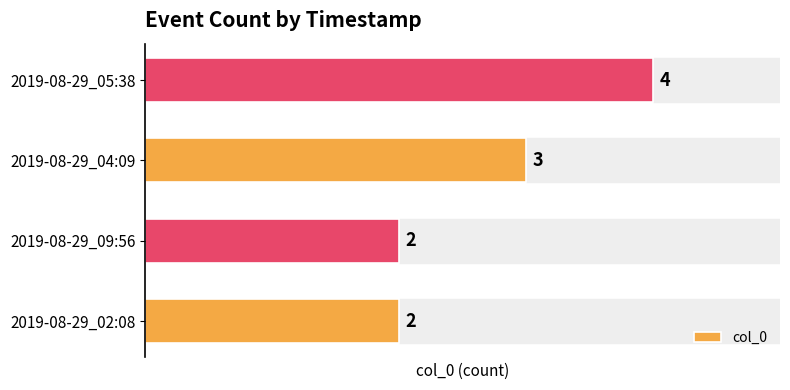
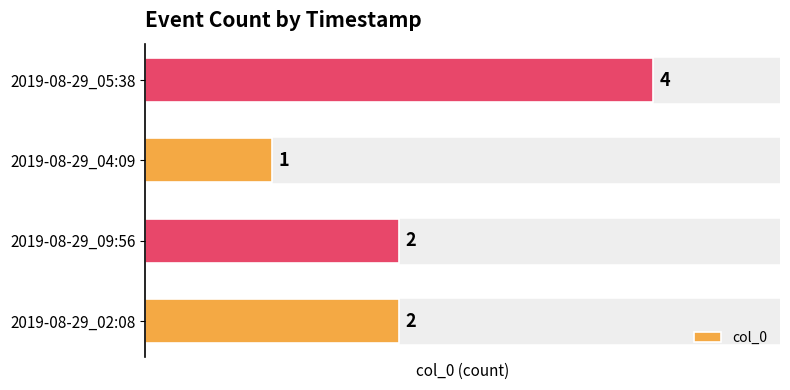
2019-08-29_04:09: 3 -> 1
